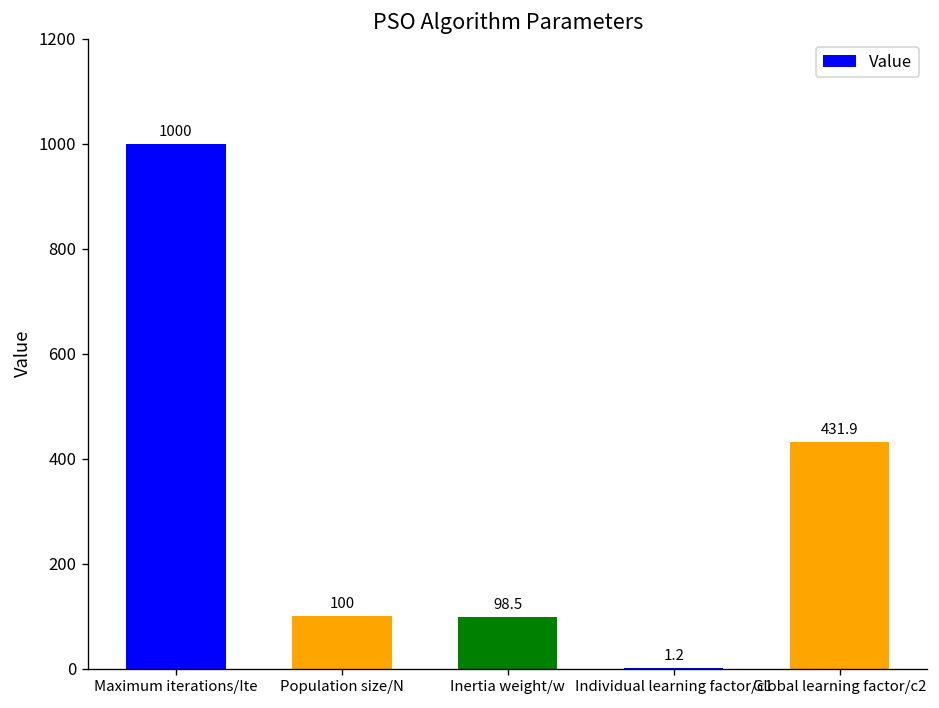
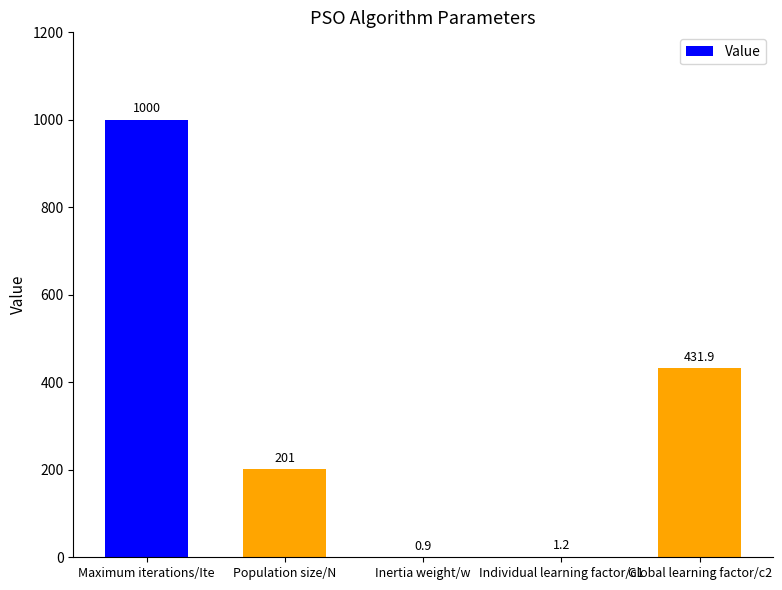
Population size/N: 100 -> 201
Inertia weight/w: 98.5 -> 0.9
